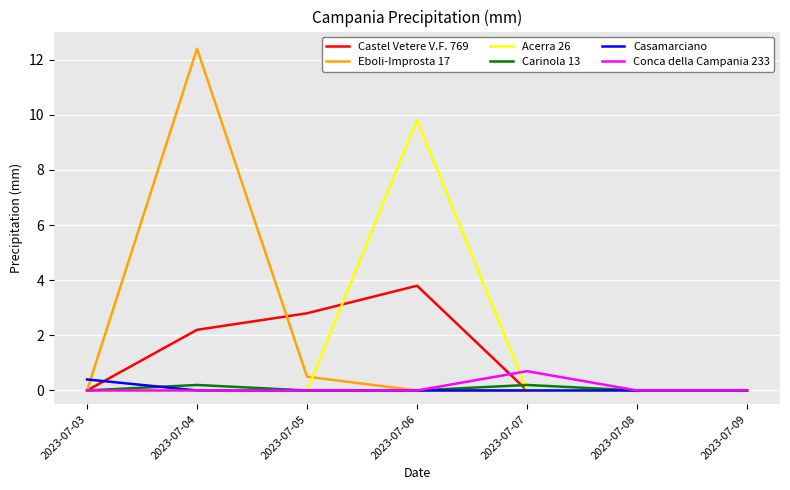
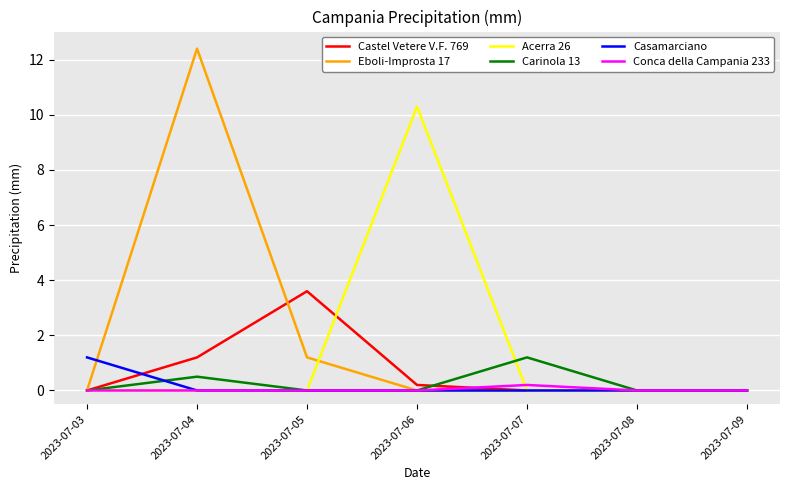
Casamarciano, 2023-07-03: 0.4 -> 1.2
Castel Vetere V.F. 769, 2023-07-04: 2.2 -> 1.2
Carinola 13, 2023-07-04: 0.2 -> 0.5
Castel Vetere V.F. 769, 2023-07-05: 2.8 -> 3.6
Eboli-Improsta 17, 2023-07-05: 0.5 -> 1.2
Castel Vetere V.F. 769, 2023-07-06: 3.8 -> 0.2
Acerra 26, 2023-07-06: 9.8 -> 10.3
Carinola 13, 2023-07-07: 0.2 -> 1.2
Conca della Campania 233, 2023-07-07: 0.7 -> 0.2
